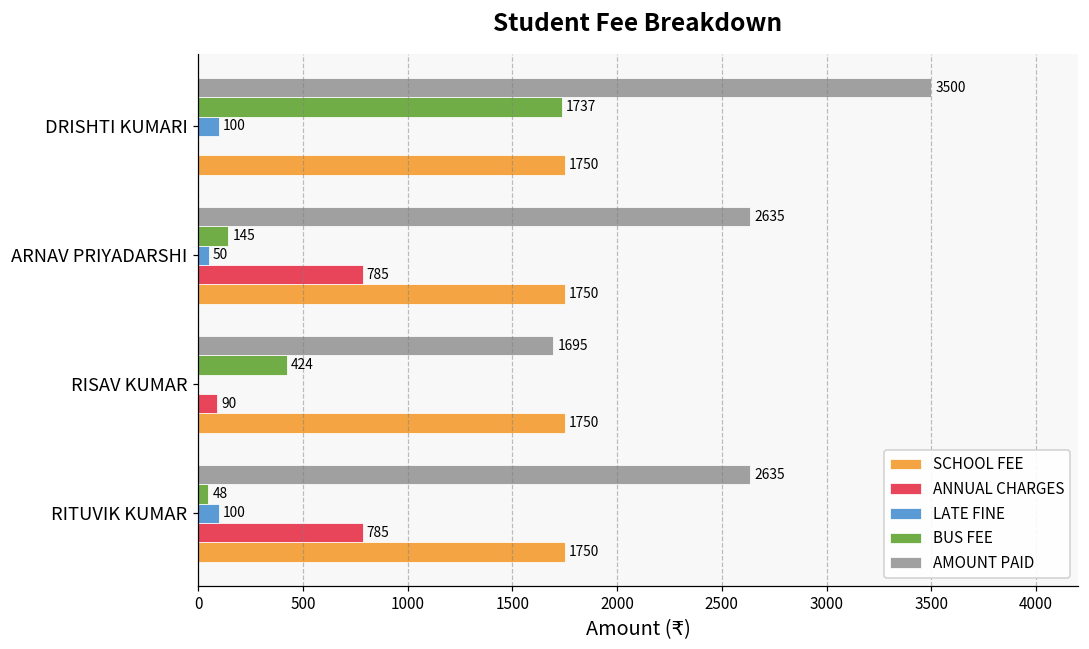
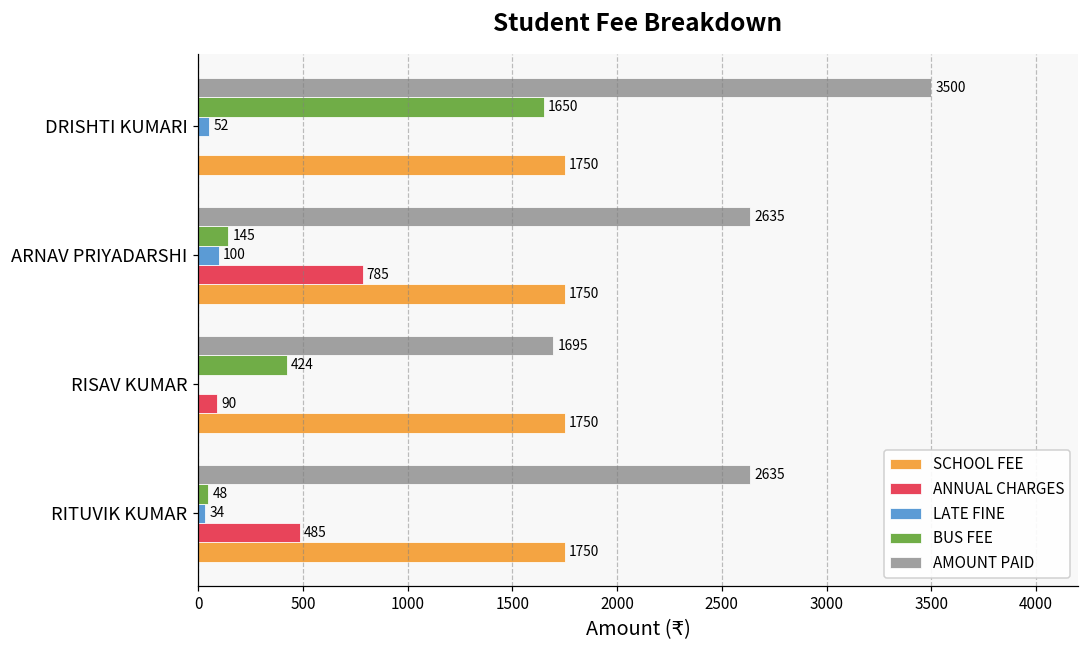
BUS FEE, DRISHTI KUMARI: 1737 -> 1650
LATE FINE, DRISHTI KUMARI: 100 -> 52
LATE FINE, ARNAV PRIYADARSHI: 50 -> 100
LATE FINE, RITUVIK KUMAR: 100 -> 34
ANNUAL CHARGES, RITUVIK KUMAR: 785 -> 485
